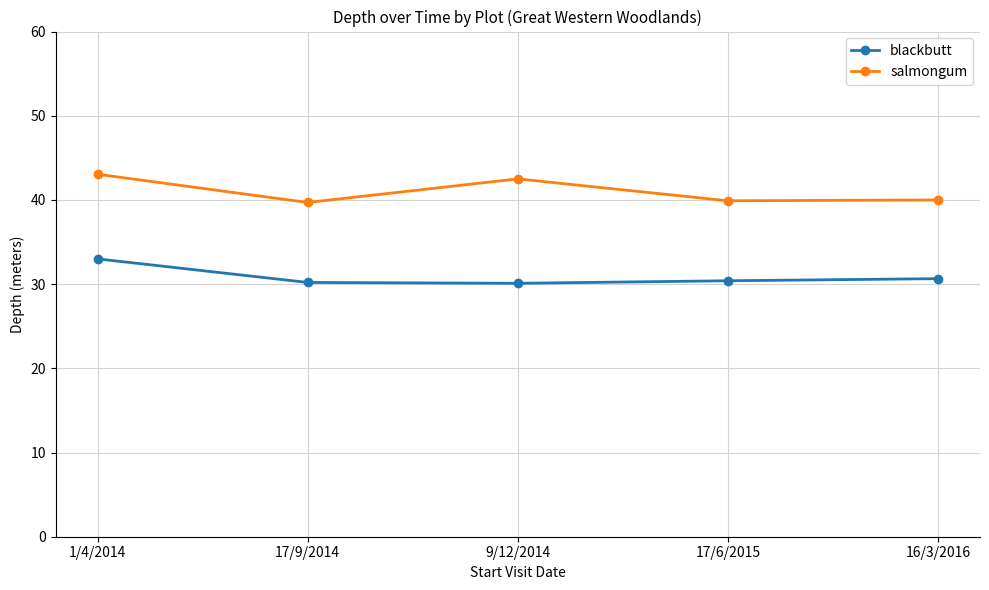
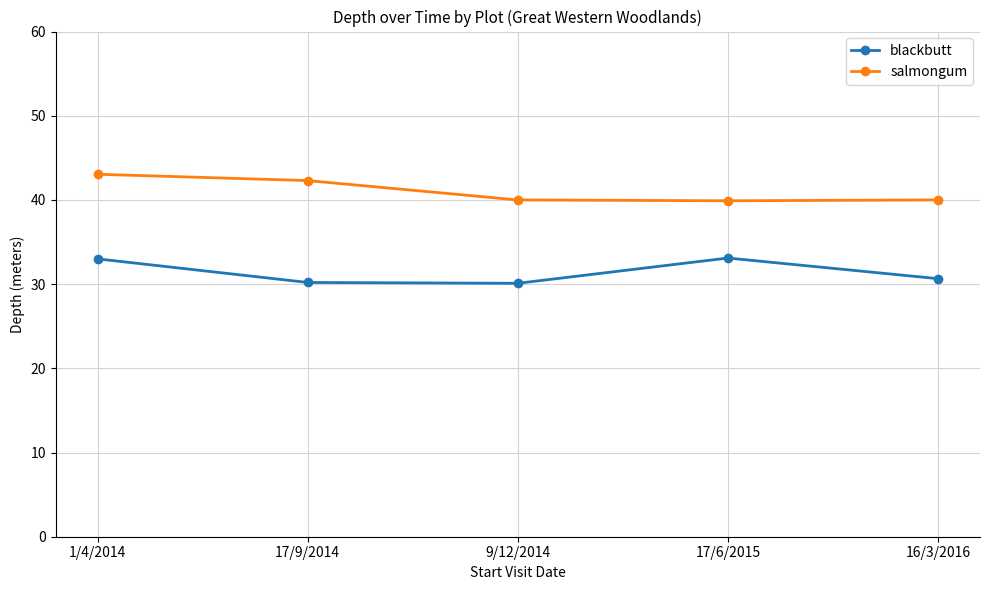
salmongum, 17/9/2014: 40 -> 42
salmongum, 9/12/2014: 43 -> 40
blackbutt, 17/6/2015: 30 -> 33
